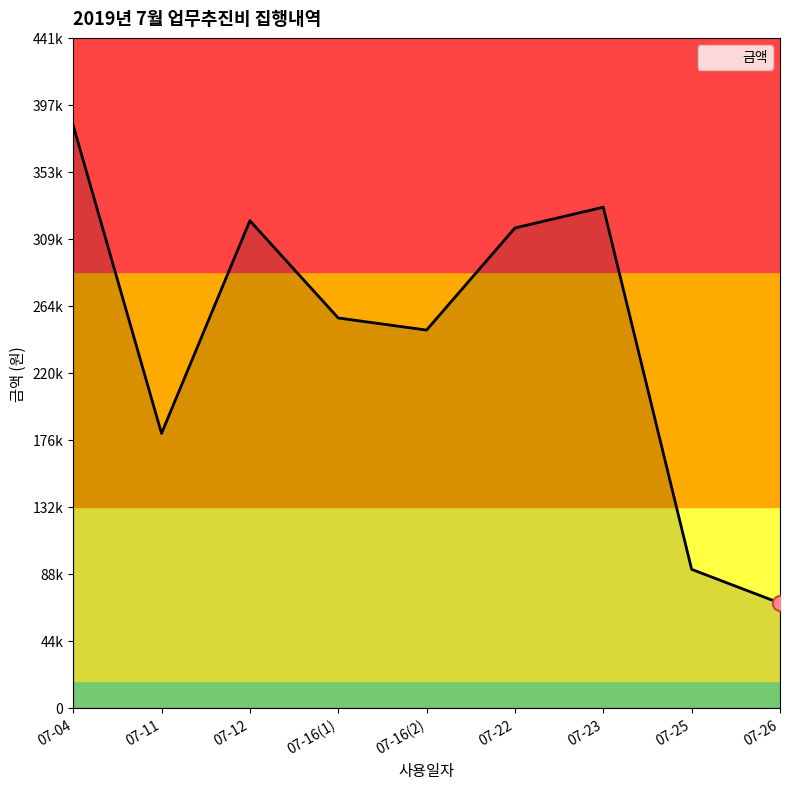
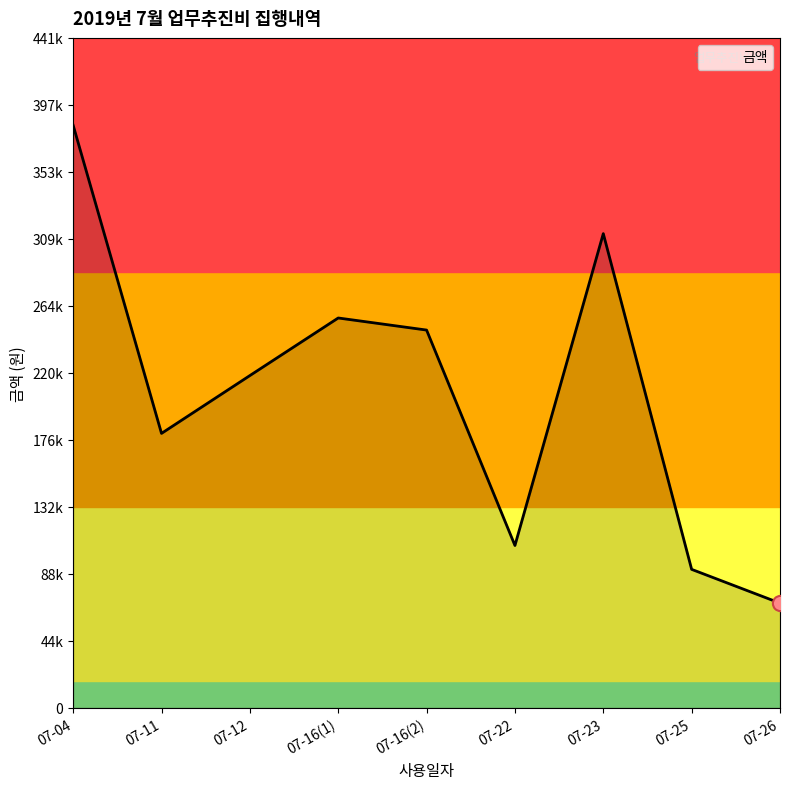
금액, 07-12: 321000 -> 219000
금액, 07-22: 316000 -> 107000
금액, 07-23: 330000 -> 313000
